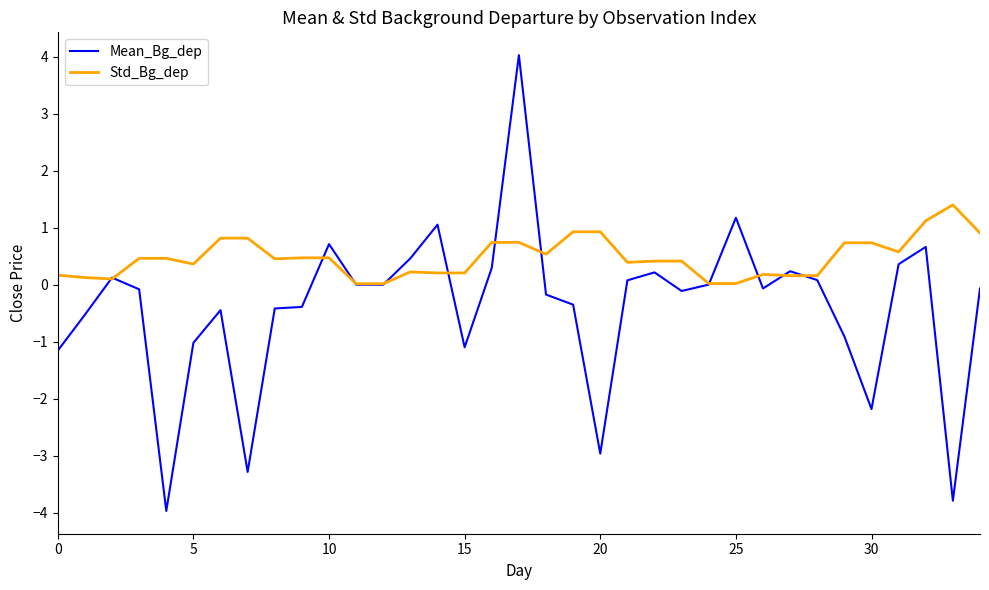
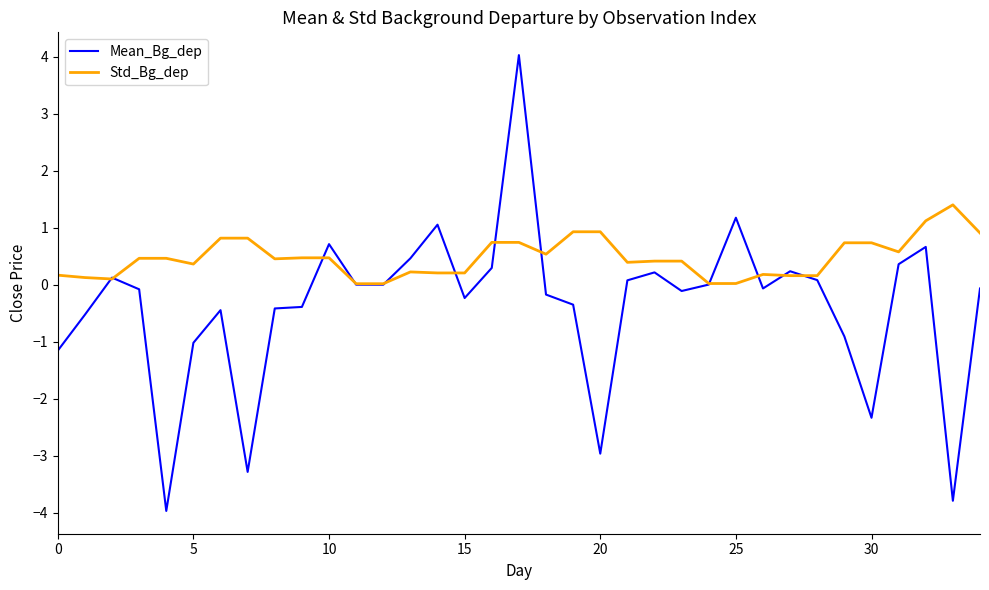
Mean_Bg_dep, 15: -1.1 -> -0.2
Mean_Bg_dep, 30: -2.2 -> -2.3
